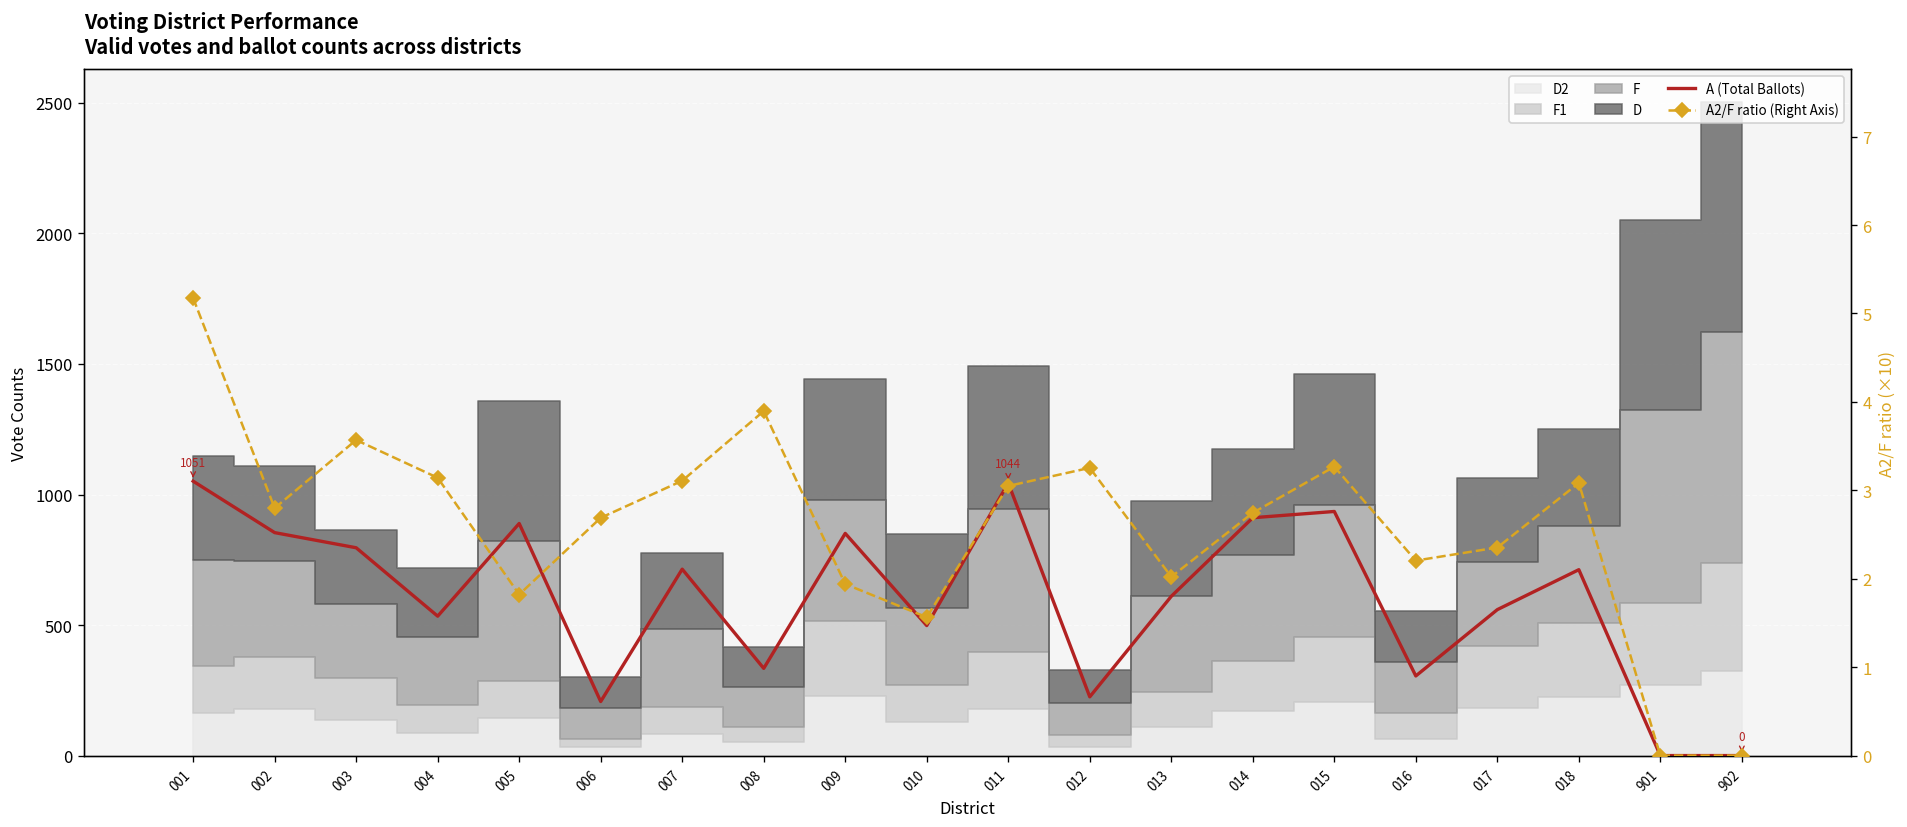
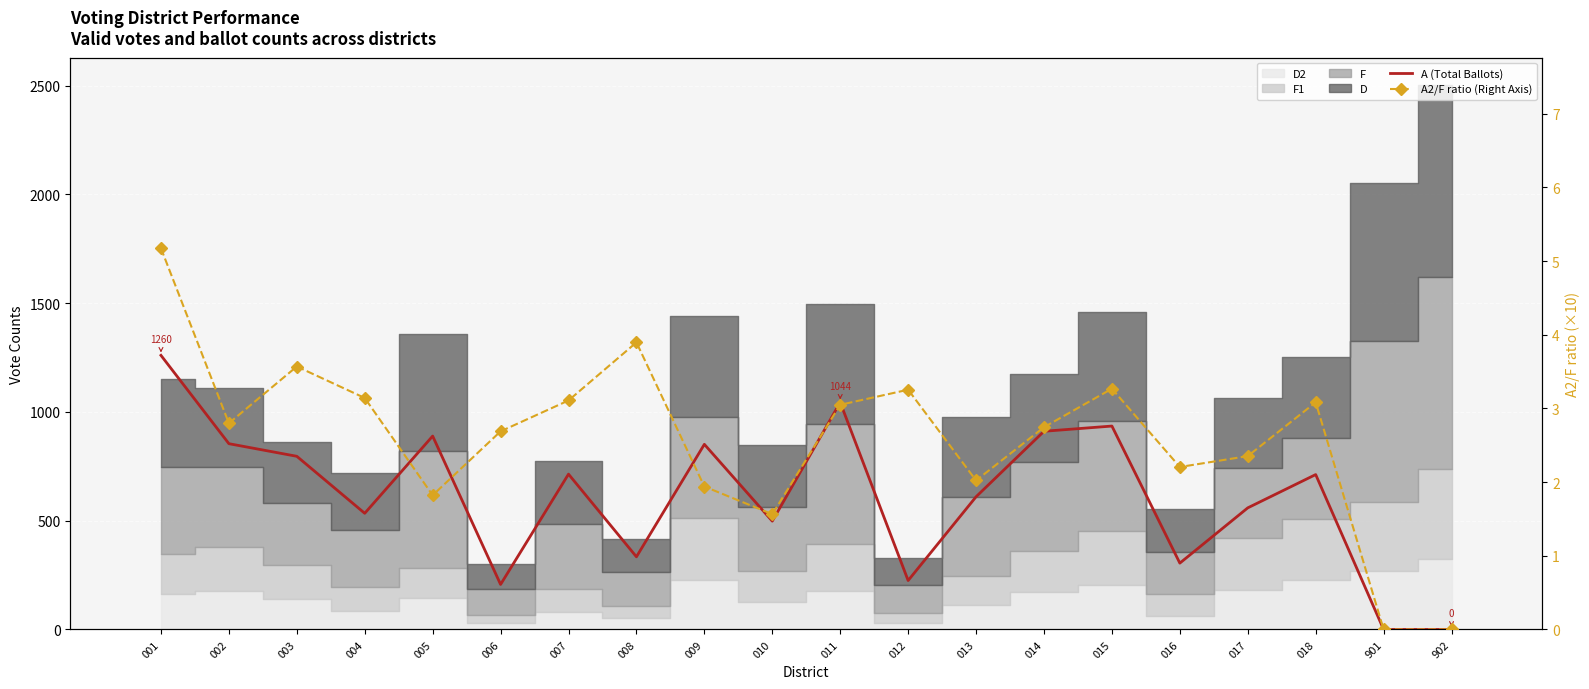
A (Total Ballots), 001: 1051 -> 1260
